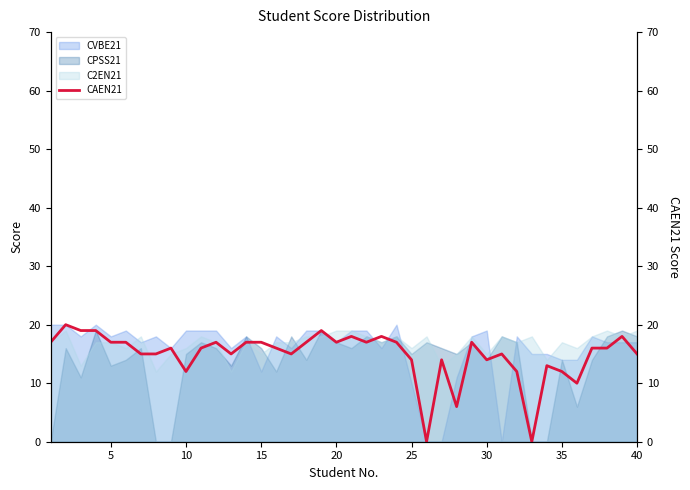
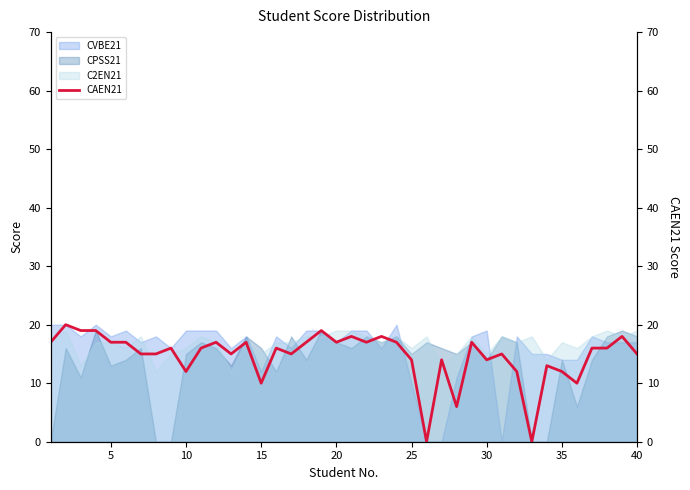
CAEN21, 15: 17 -> 10
